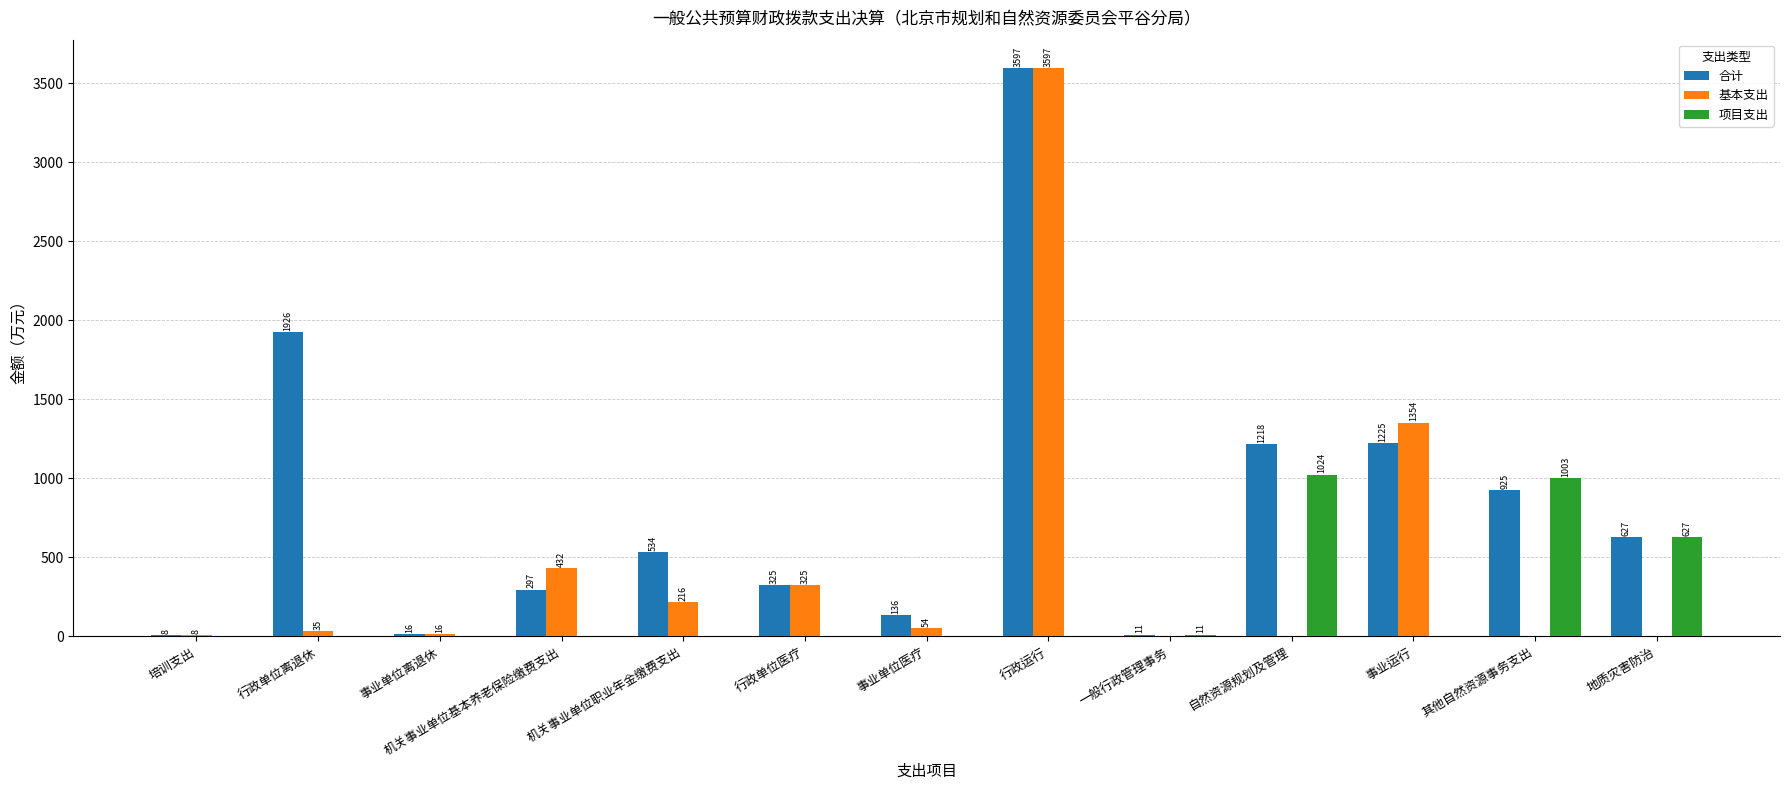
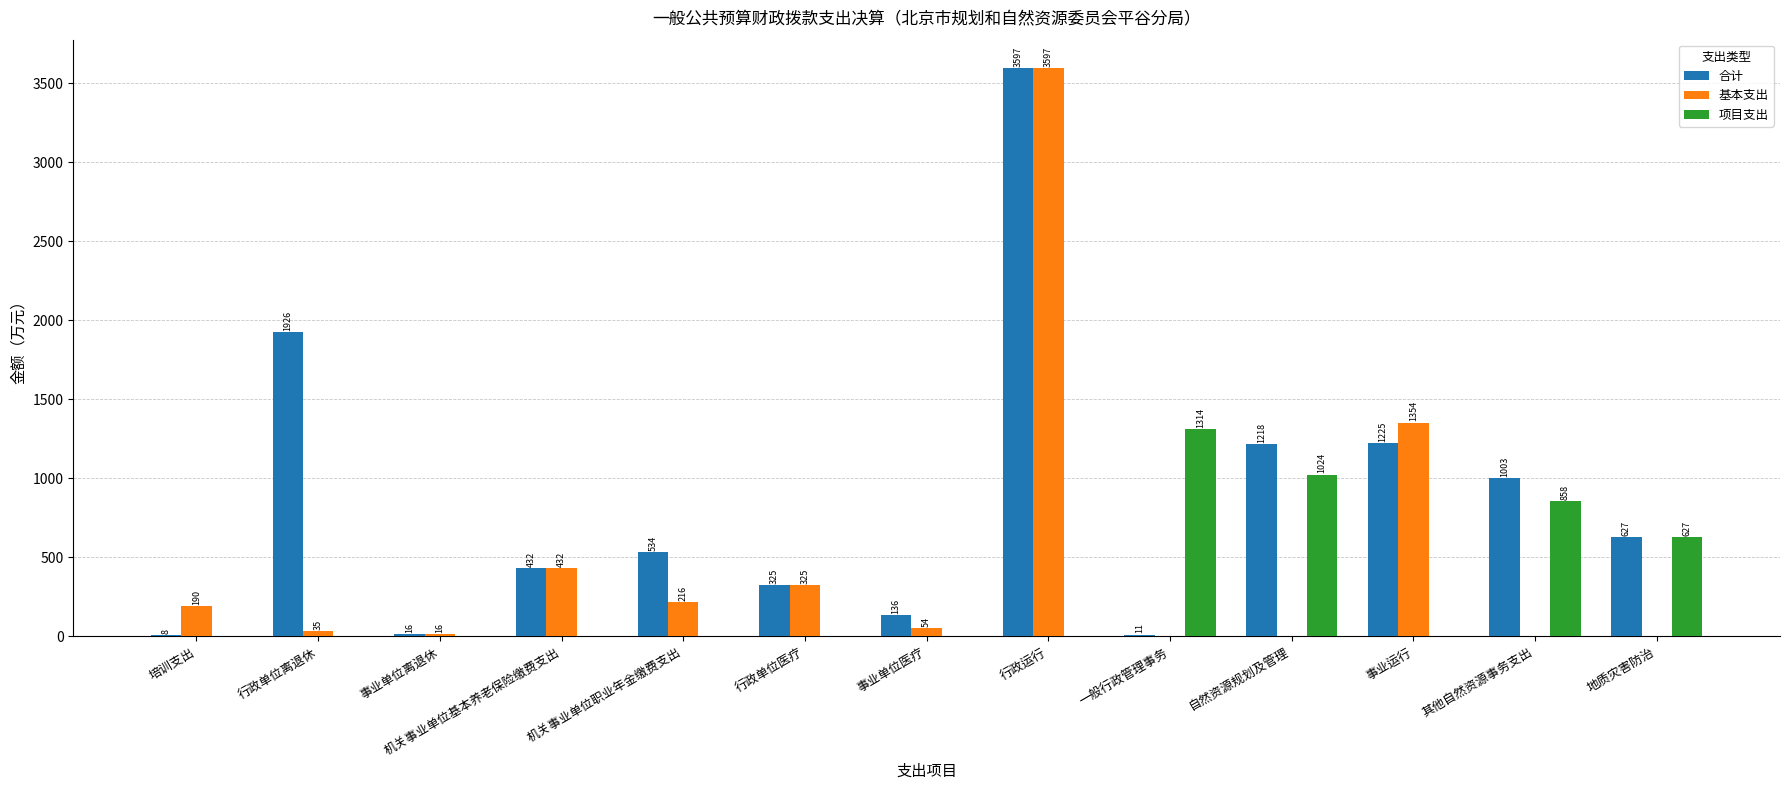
基本支出, 培训支出: 8 -> 190
合计, 机关事业单位基本养老保险缴费支出: 297 -> 432
项目支出, 一般行政管理事务: 11 -> 1314
合计, 其他自然资源事务支出: 925 -> 1003
项目支出, 其他自然资源事务支出: 1003 -> 858
